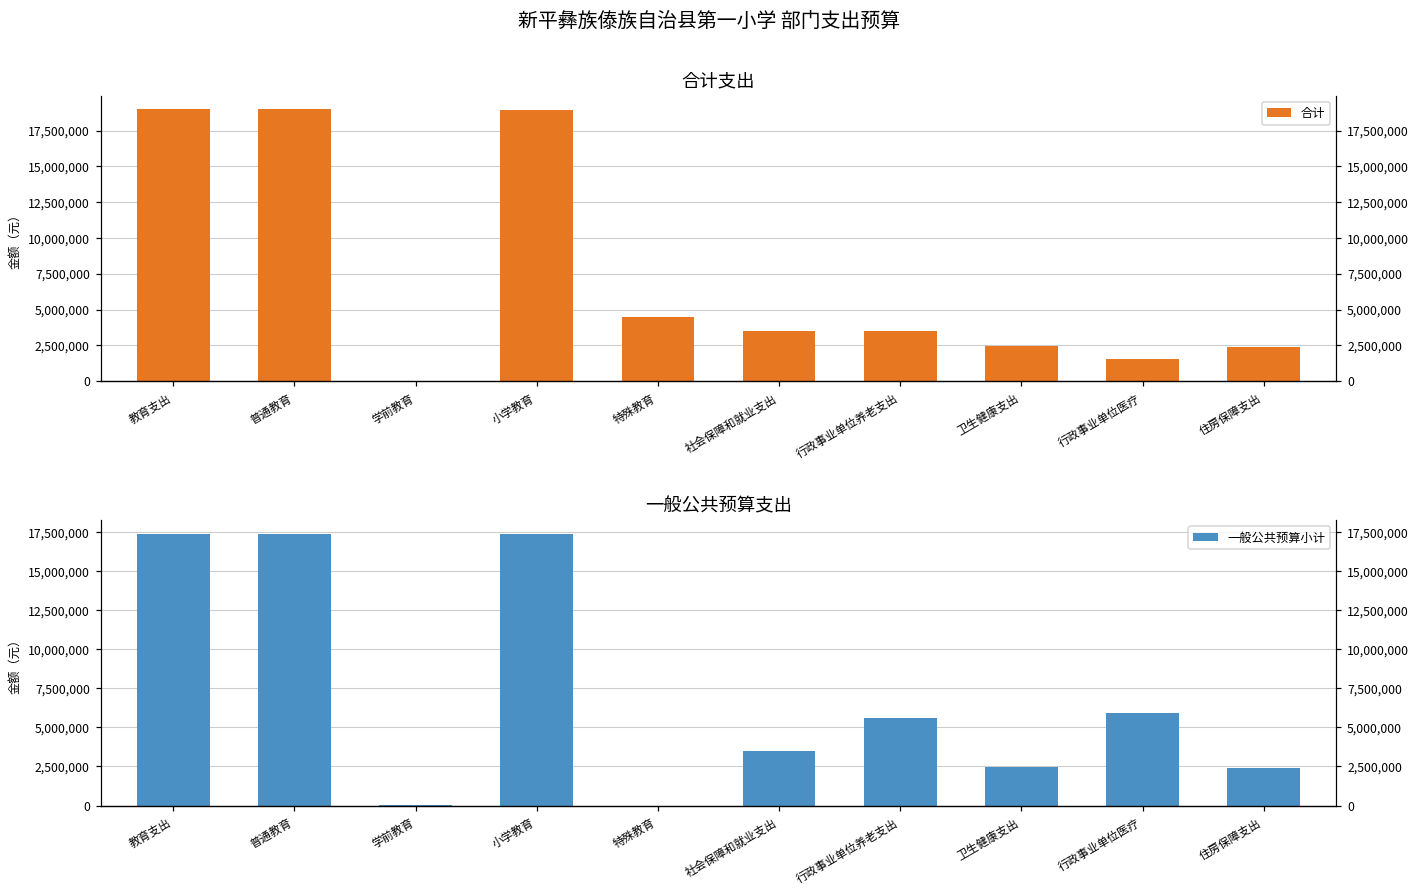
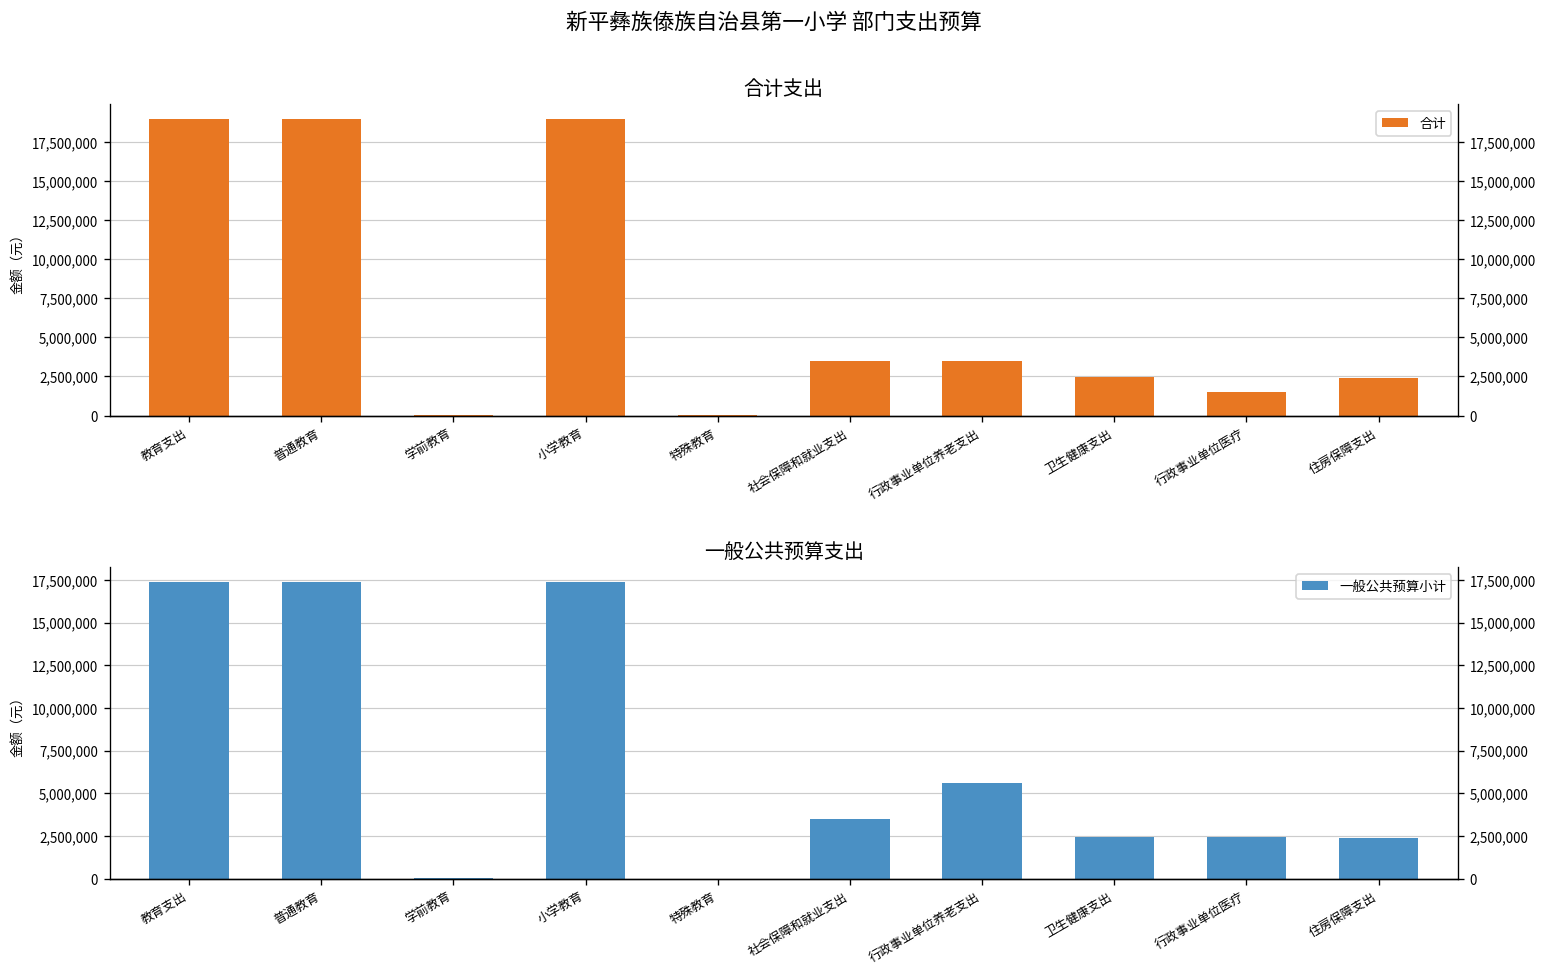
合计支出, 特殊教育: 4,500,000 -> 0
一般公共预算支出, 行政事业单位医疗: 5,900,000 -> 2,500,000
